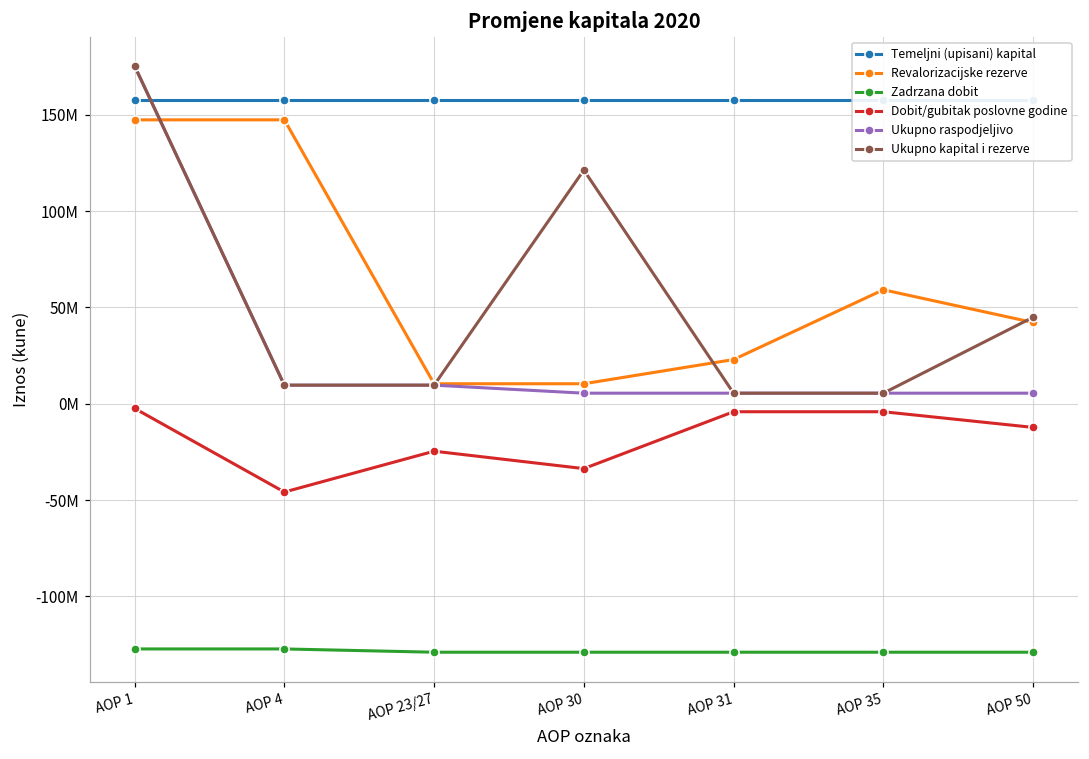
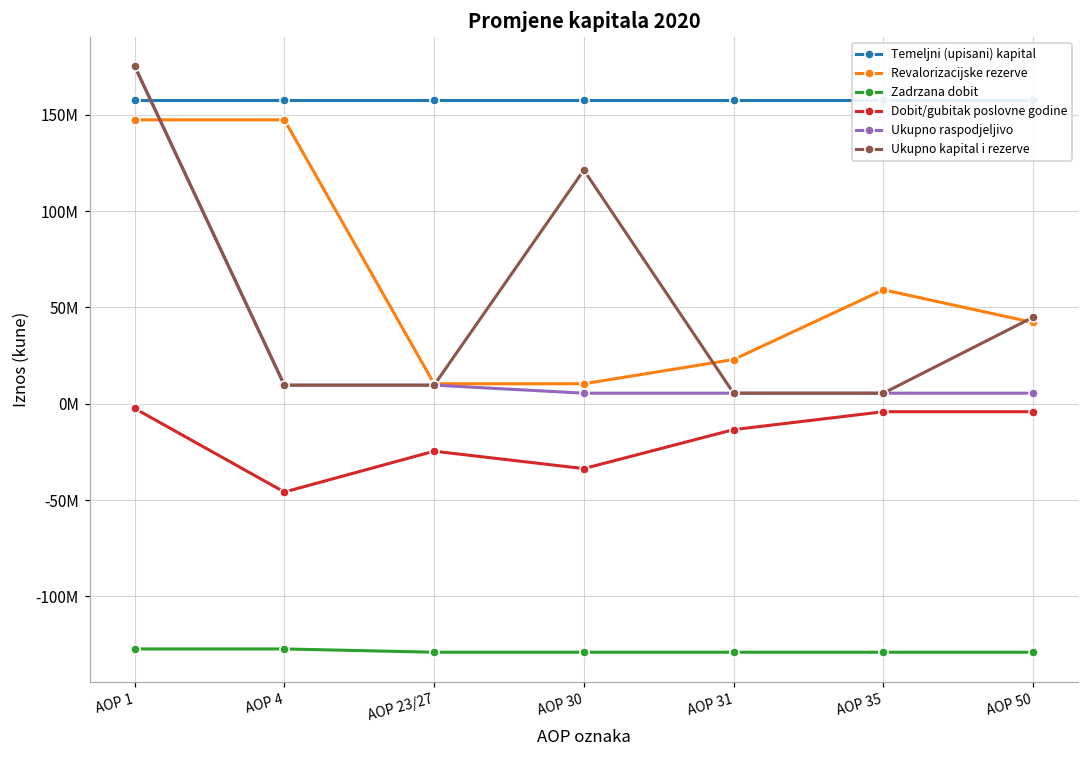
Dobit/gubitak poslovne godine, AOP 31: -4000000 -> -13000000
Dobit/gubitak poslovne godine, AOP 50: -12000000 -> -4000000
